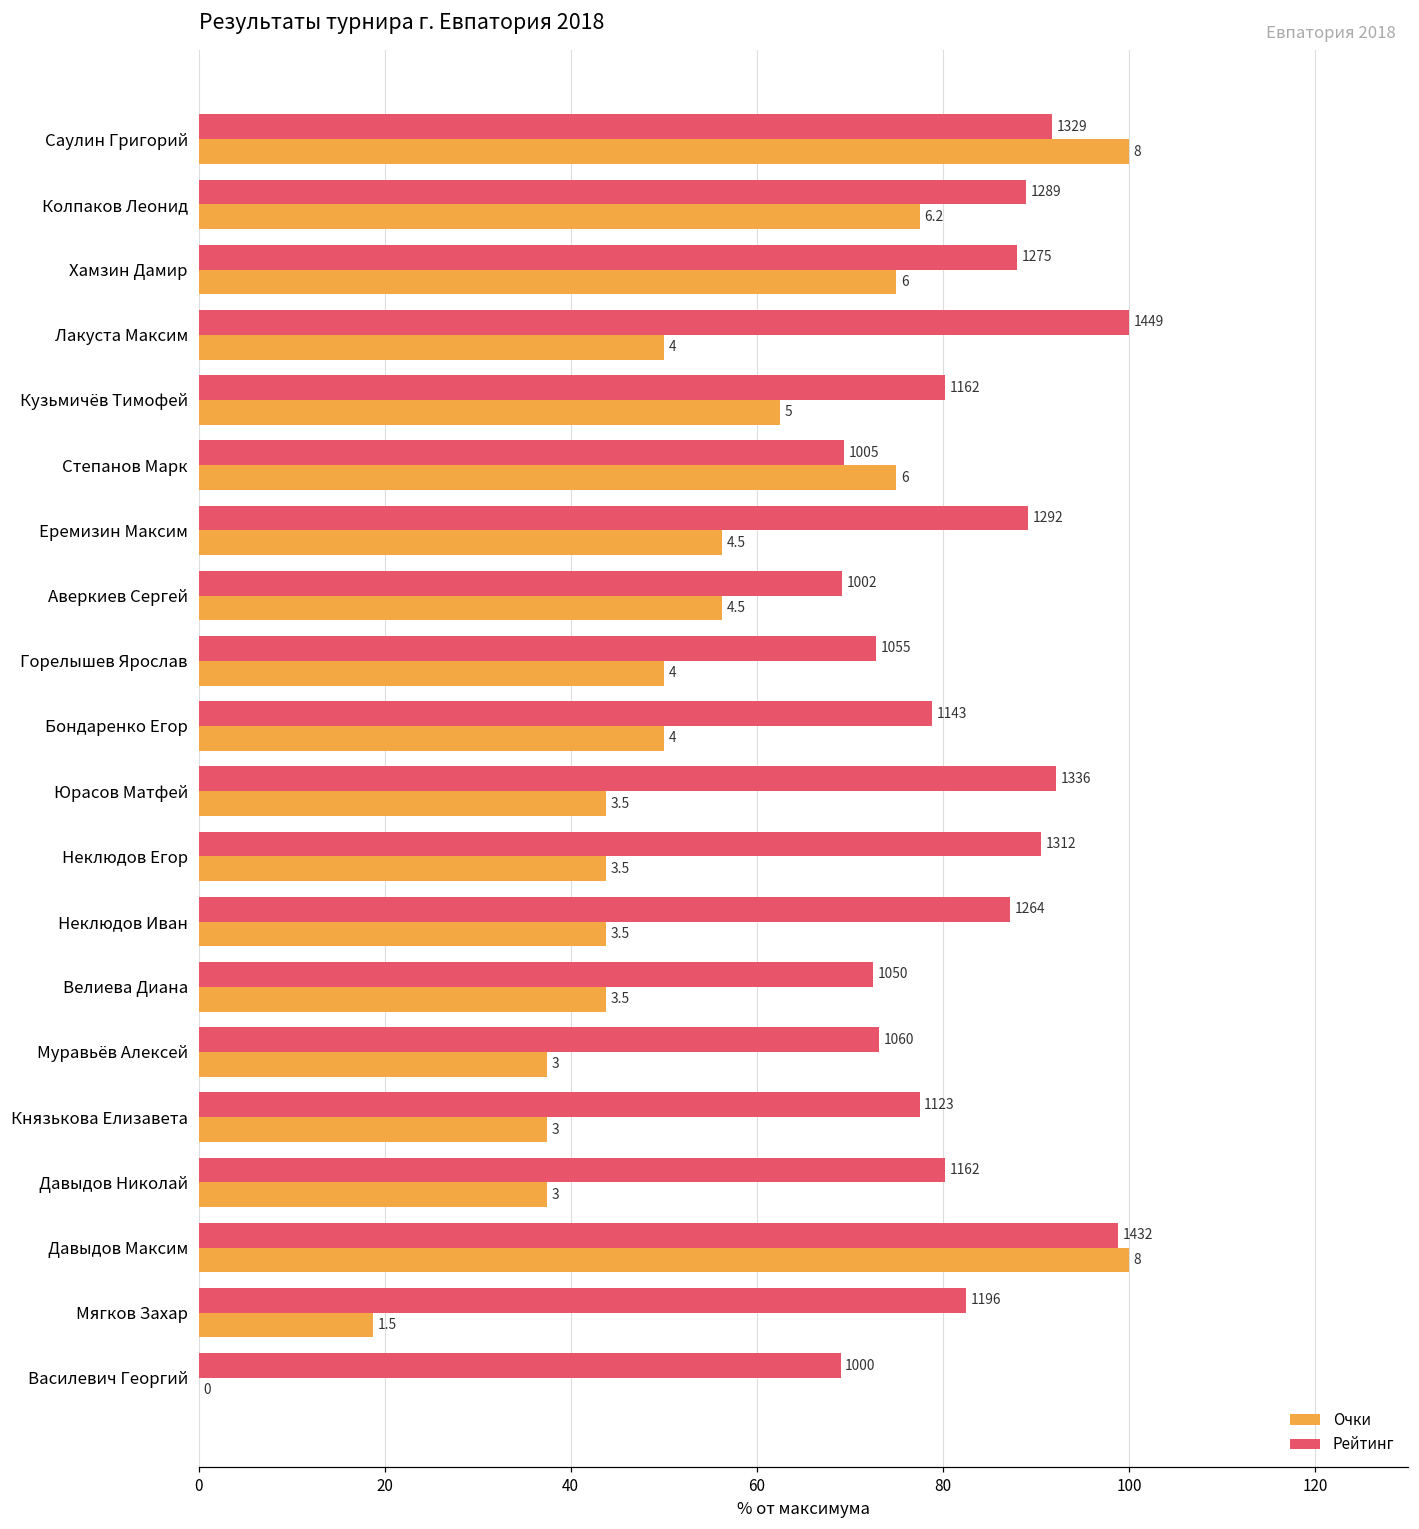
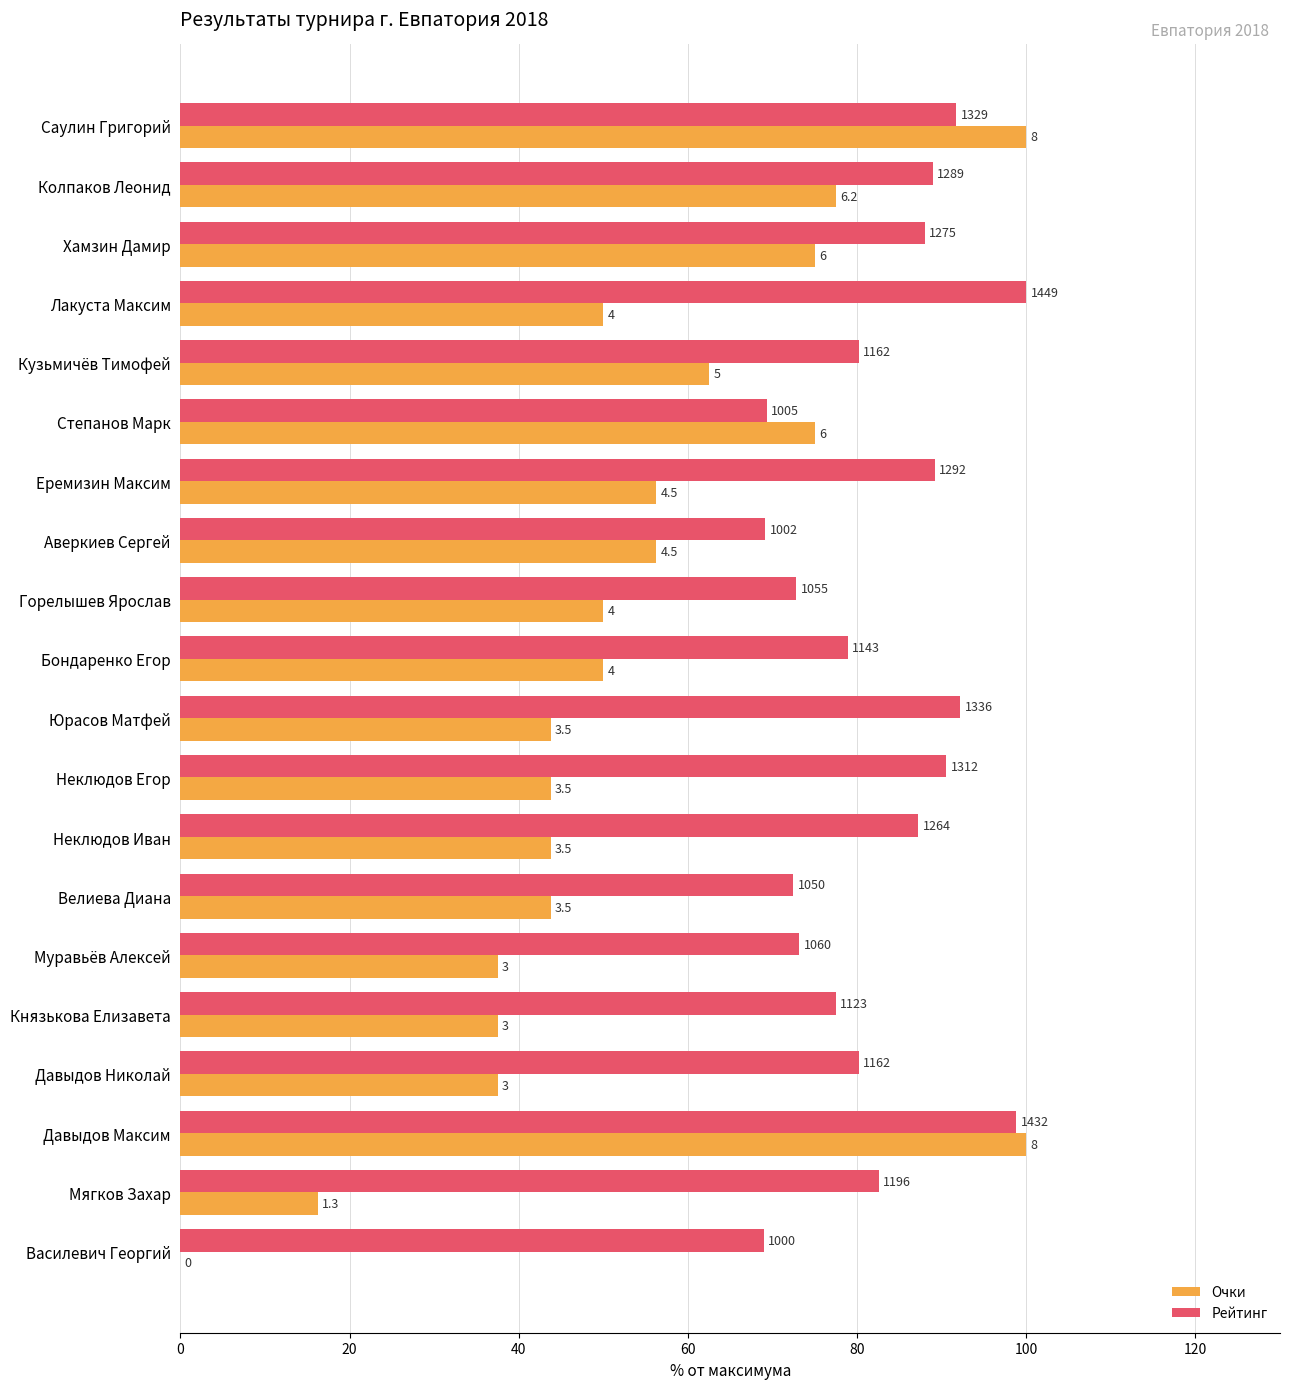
Очки, Мягков Захар: 1.5 -> 1.3
